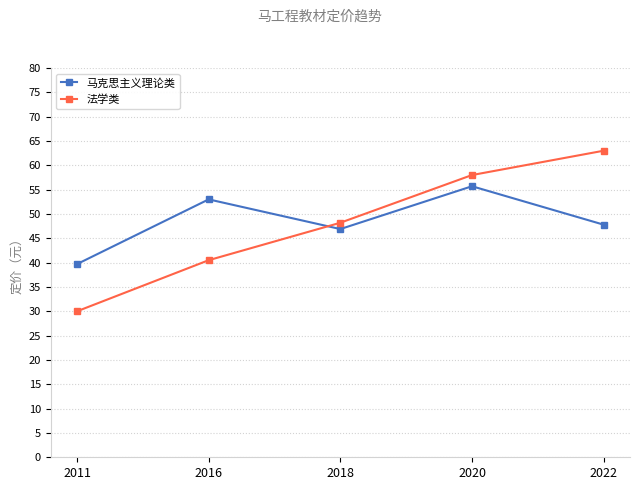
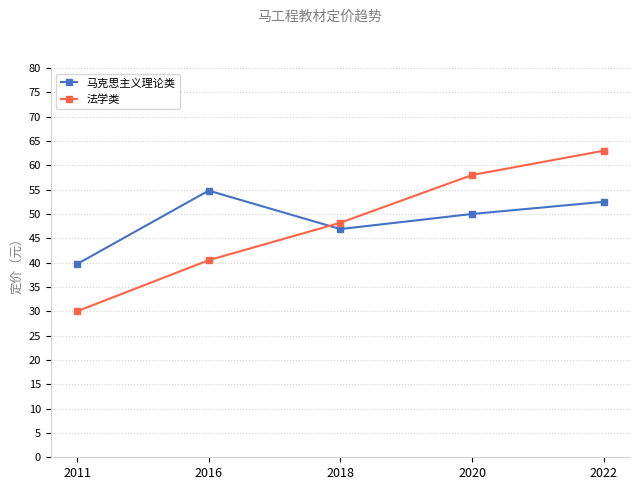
马克思主义理论类, 2016: 53 -> 55
马克思主义理论类, 2020: 56 -> 50
马克思主义理论类, 2022: 48 -> 53
